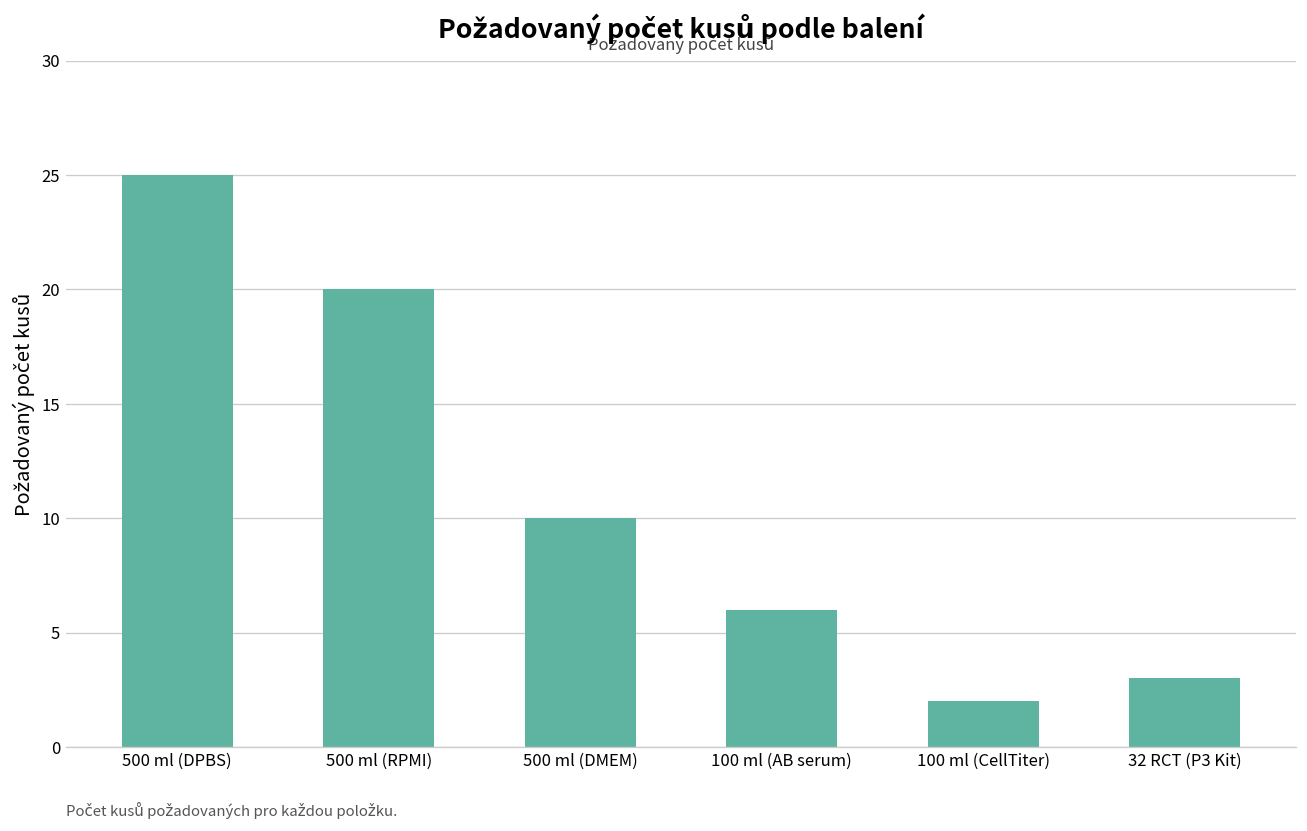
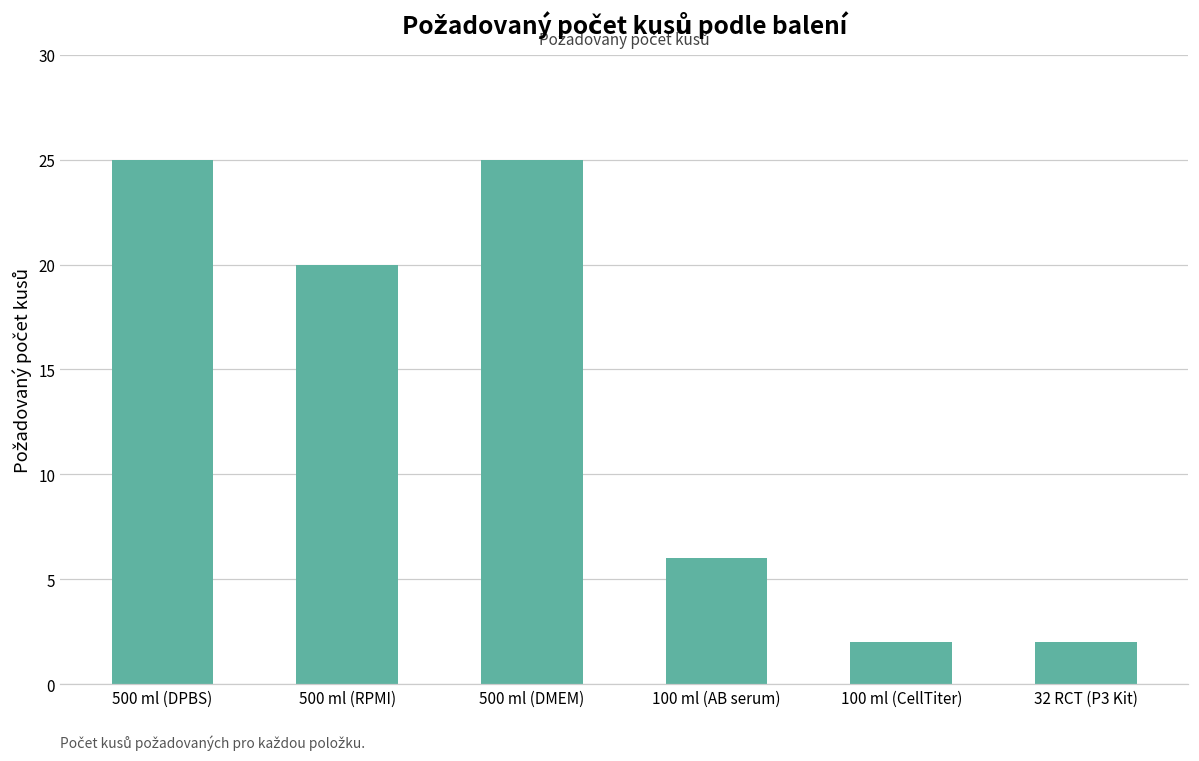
500 ml (DMEM): 10 -> 25
32 RCT (P3 Kit): 3 -> 2
